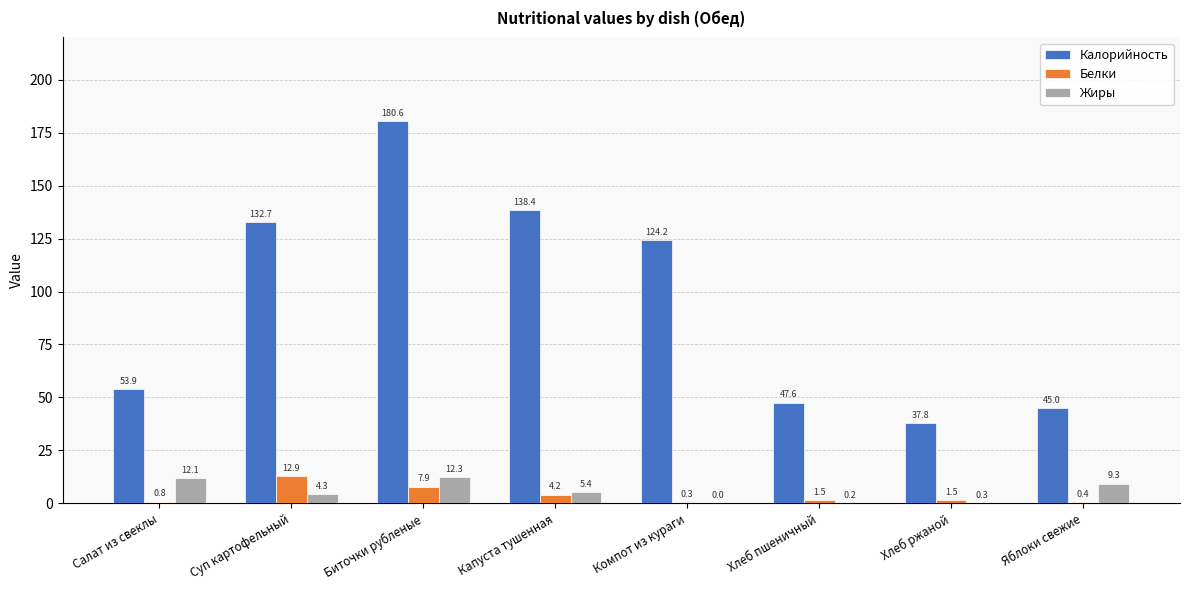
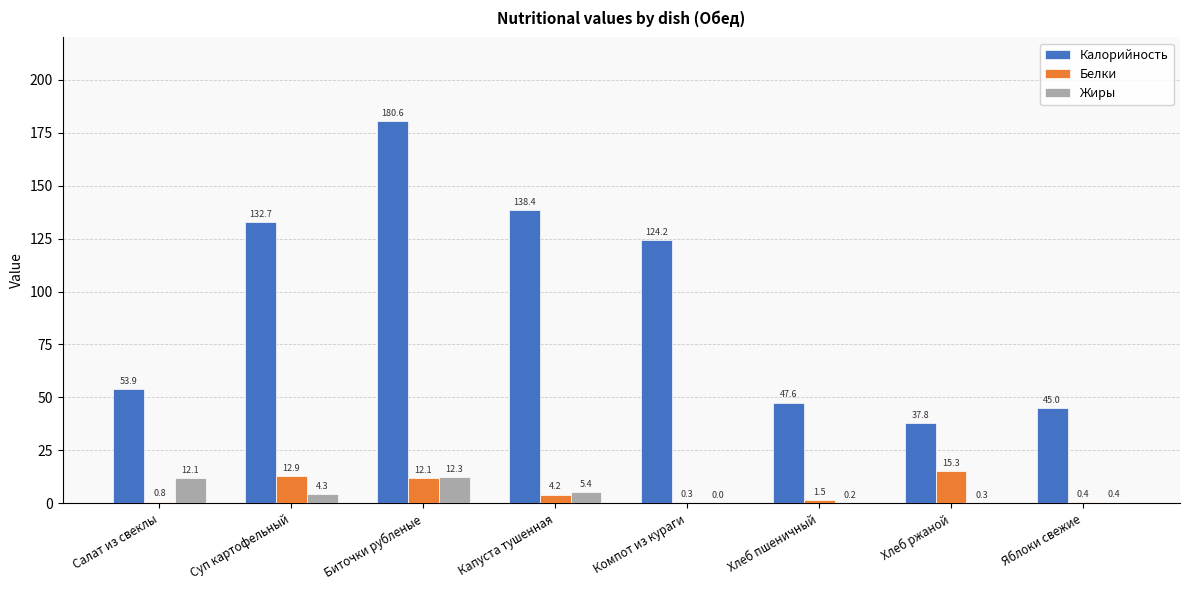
Белки, Биточки рубленые: 7.9 -> 12.1
Белки, Хлеб ржаной: 1.5 -> 15.3
Жиры, Яблоки свежие: 9.3 -> 0.4
